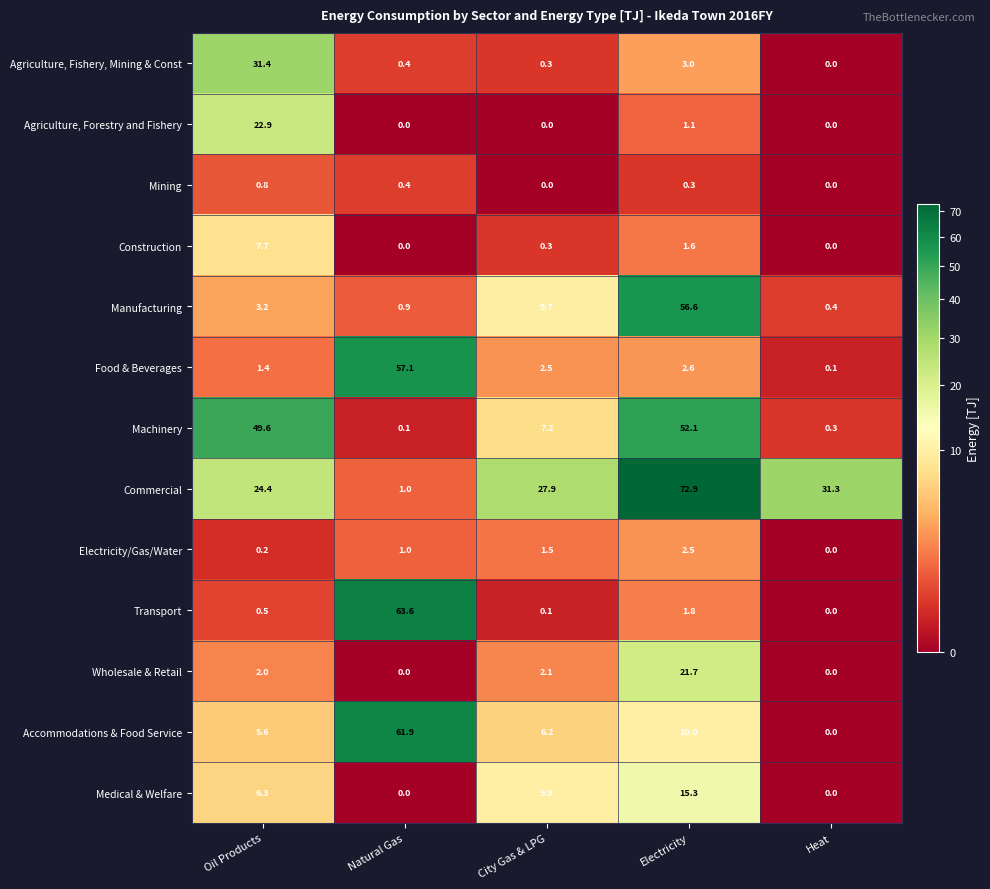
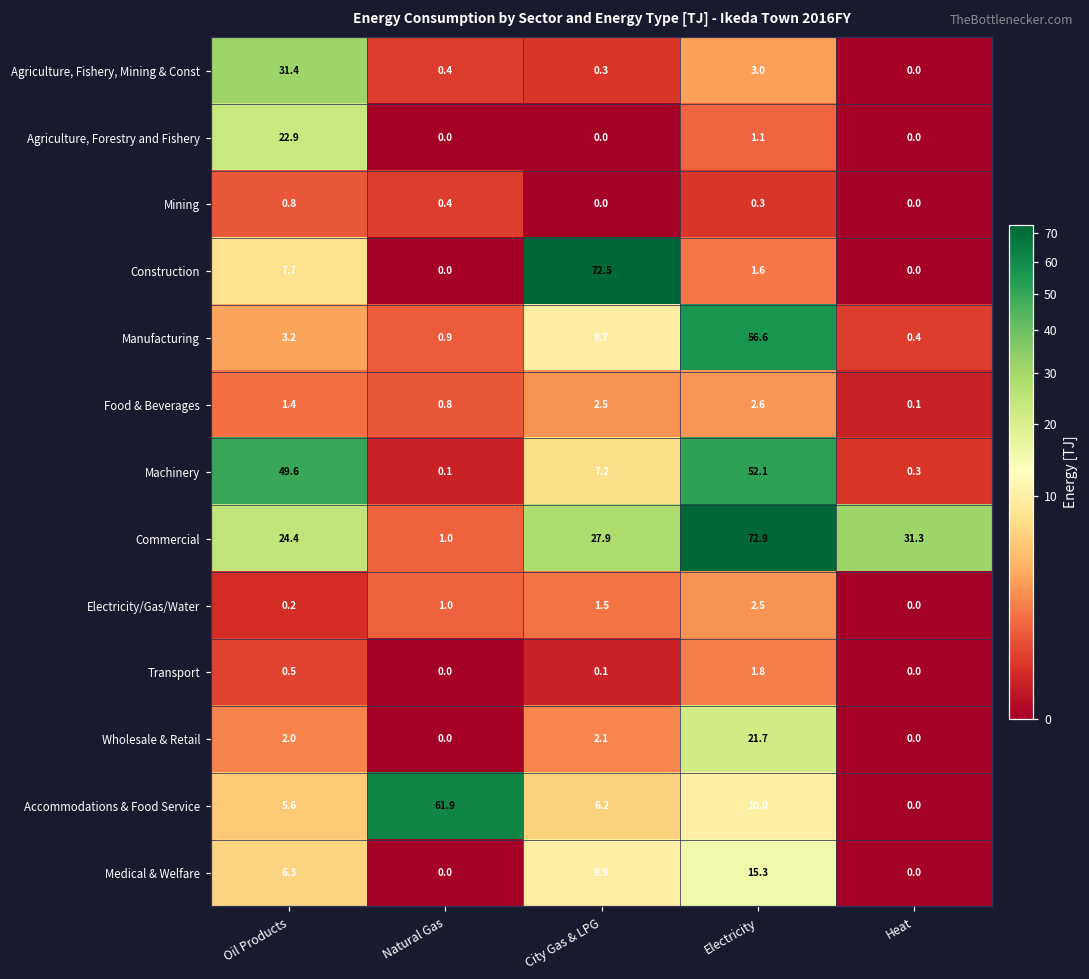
Construction, City Gas & LPG: 0.3 -> 72.5
Food & Beverages, Natural Gas: 57.1 -> 0.8
Transport, Natural Gas: 63.6 -> 0.0
